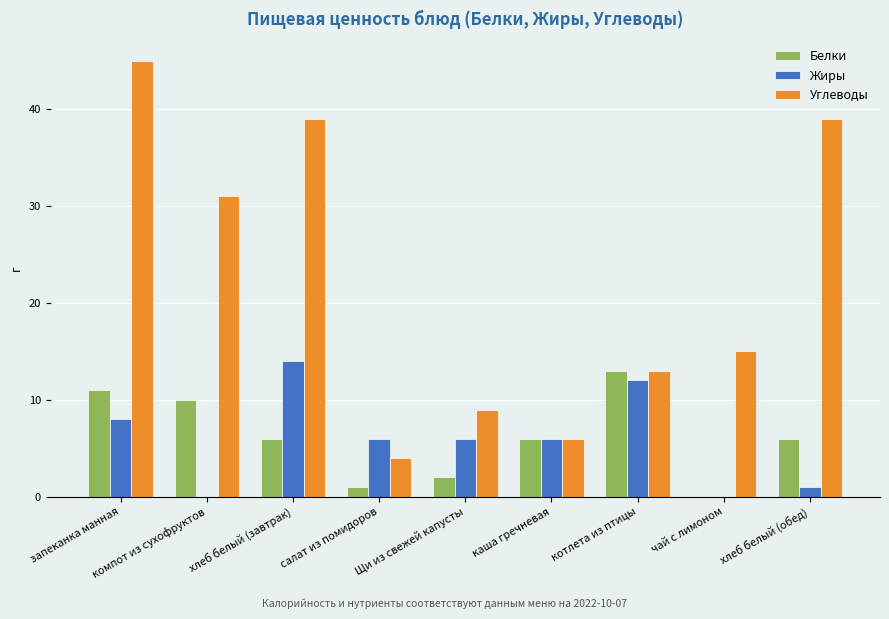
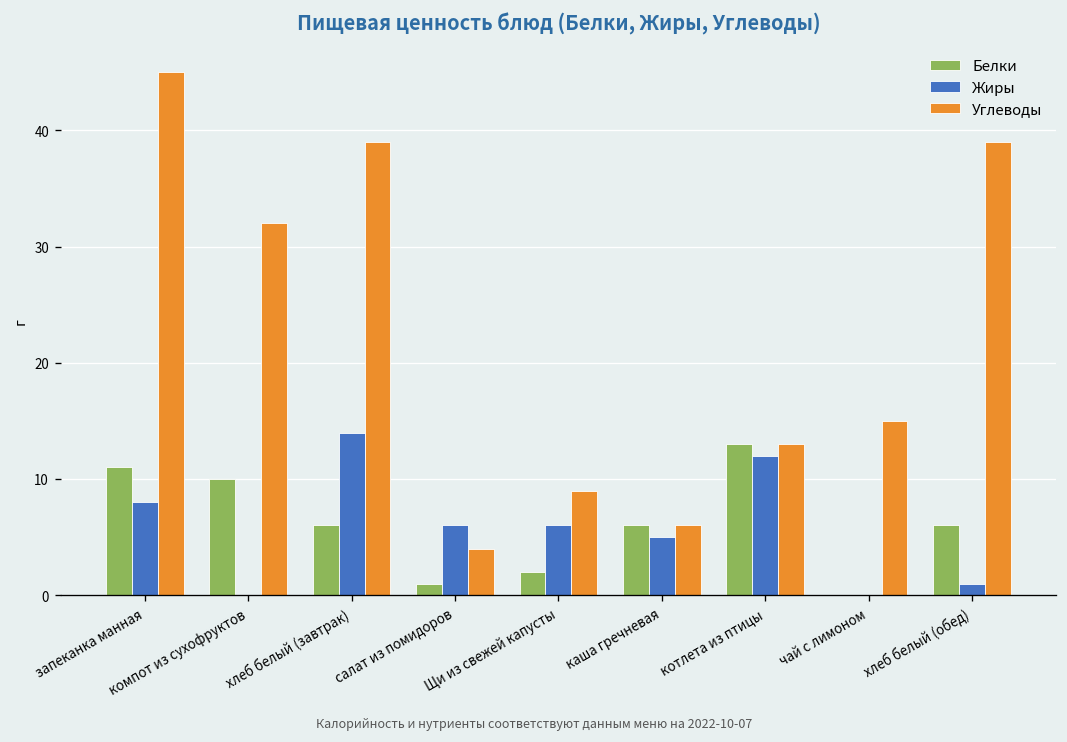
Углеводы, компот из сухофруктов: 31 -> 32
Жиры, каша гречневая: 6 -> 5
